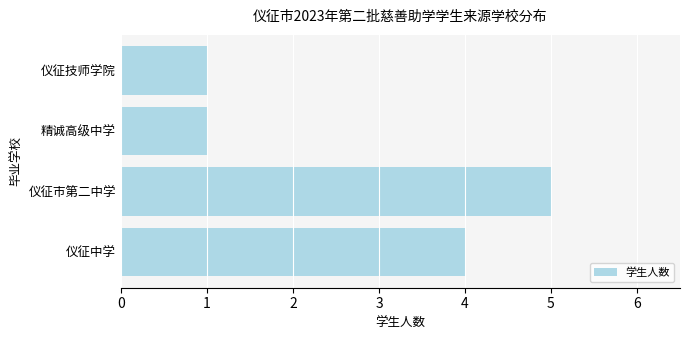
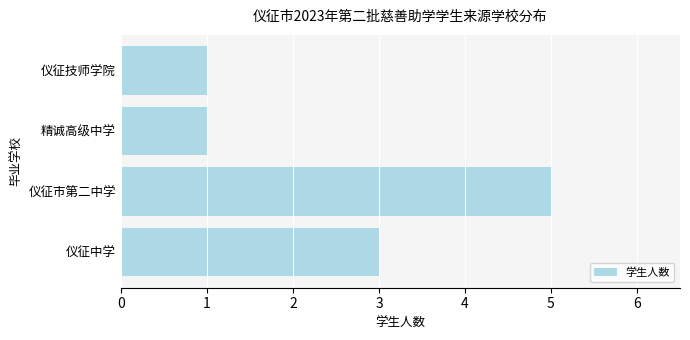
仪征中学: 4 -> 3
